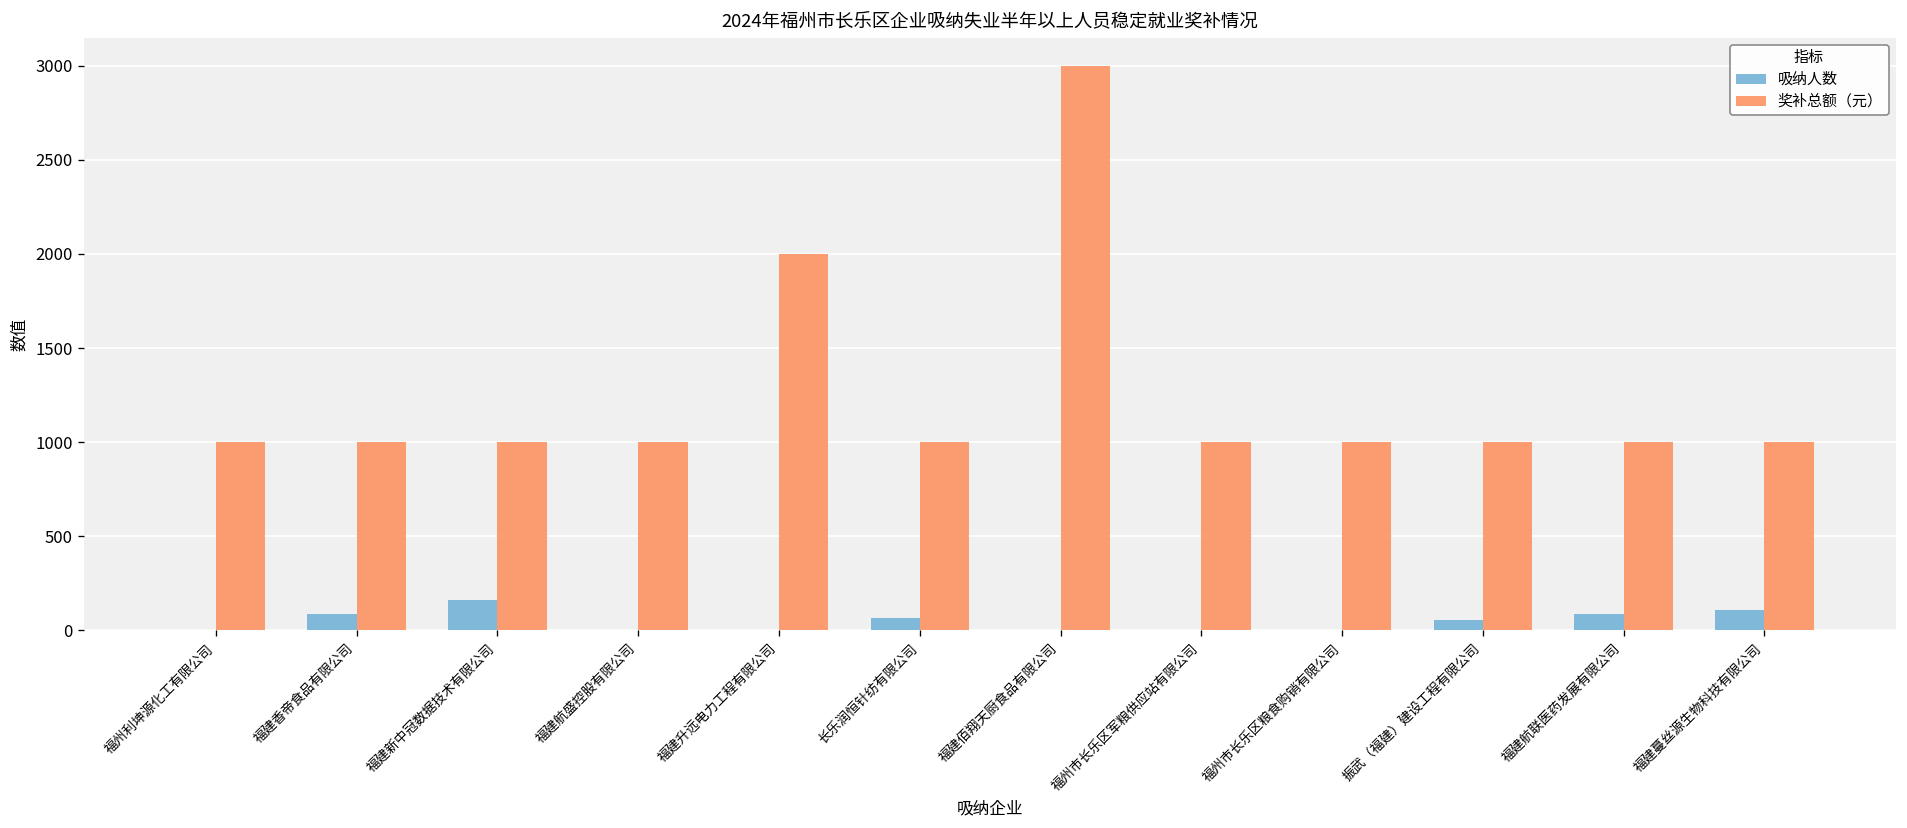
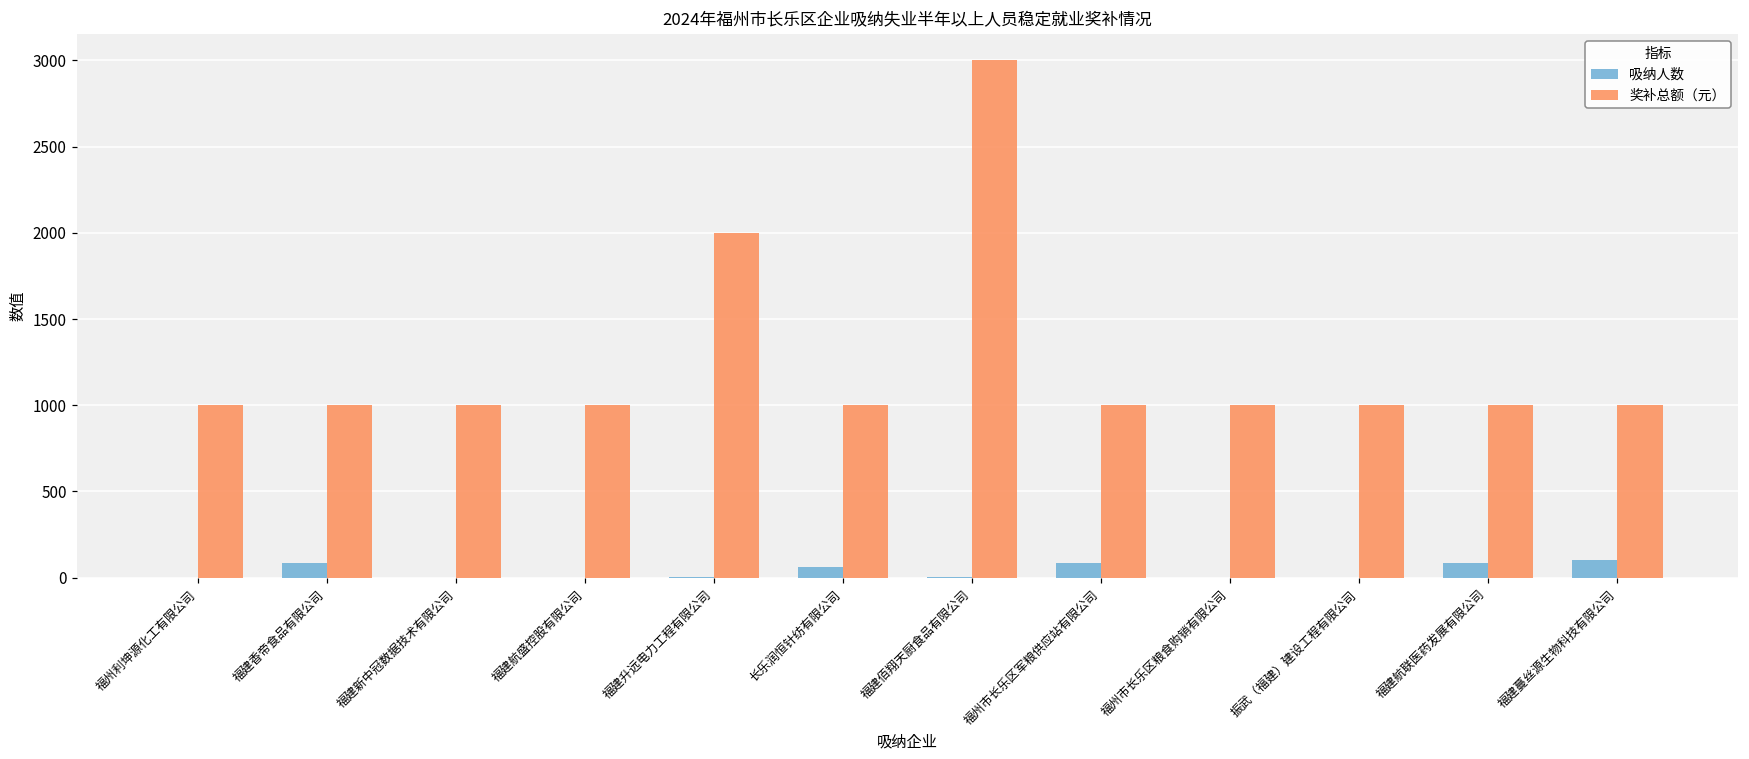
吸纳人数, 福建新中冠数据技术有限公司: 160 -> 0
吸纳人数, 福州市长乐区军粮供应站有限公司: 0 -> 90
吸纳人数, 振武（福建）建设工程有限公司: 60 -> 0
